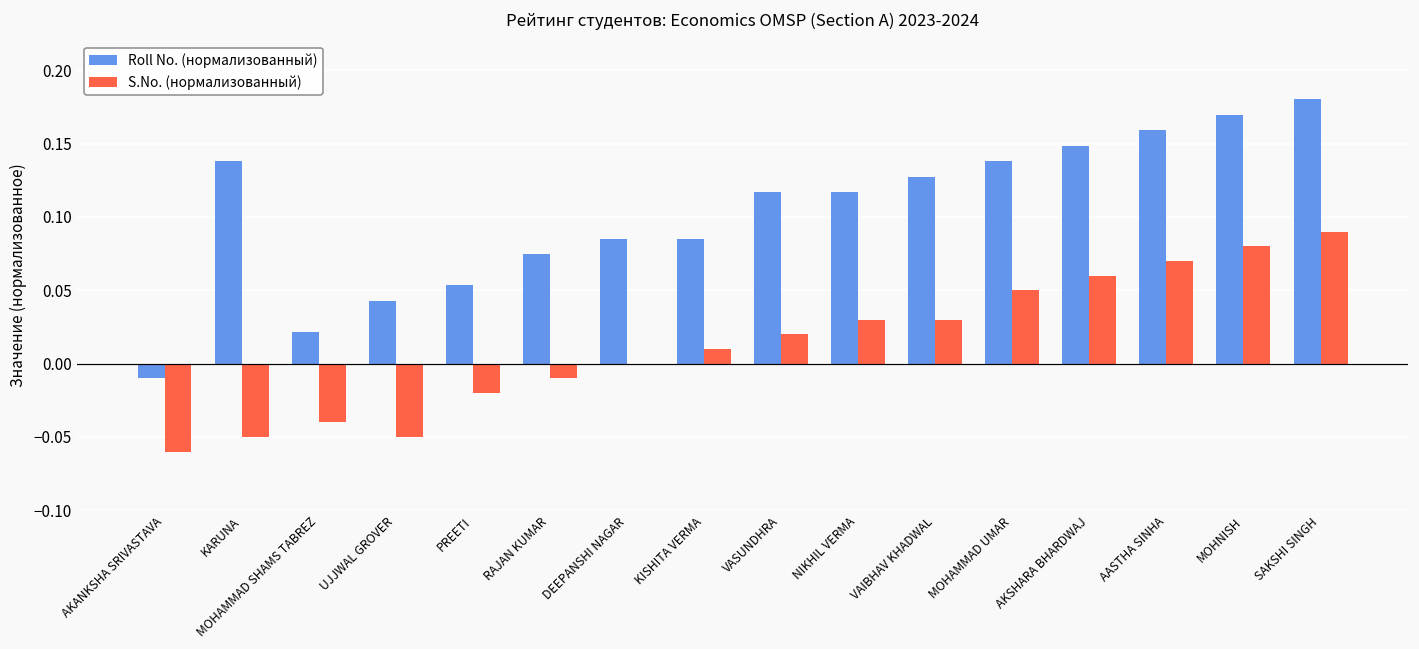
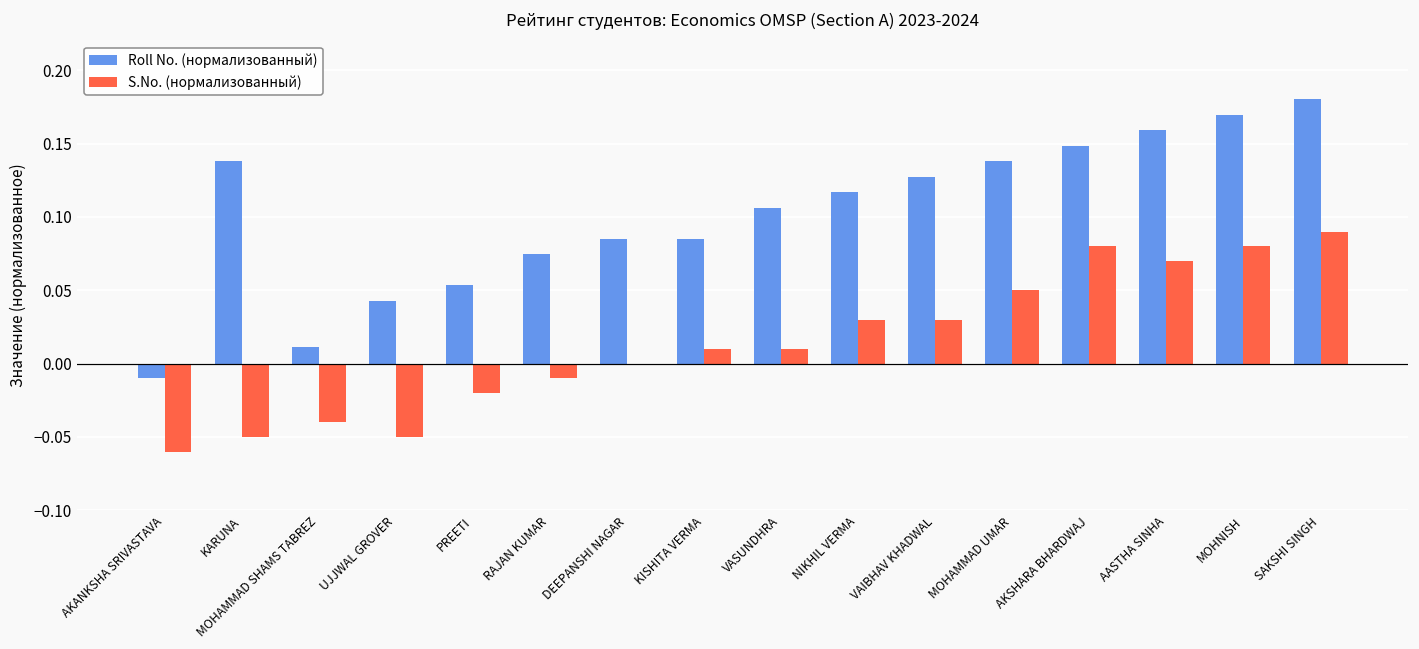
Roll No. (нормализованный), MOHAMMAD SHAMS TABREZ: 0.022 -> 0.011
Roll No. (нормализованный), VASUNDHRA: 0.117 -> 0.106
S.No. (нормализованный), VASUNDHRA: 0.020 -> 0.010
S.No. (нормализованный), AKSHARA BHARDWAJ: 0.060 -> 0.080
